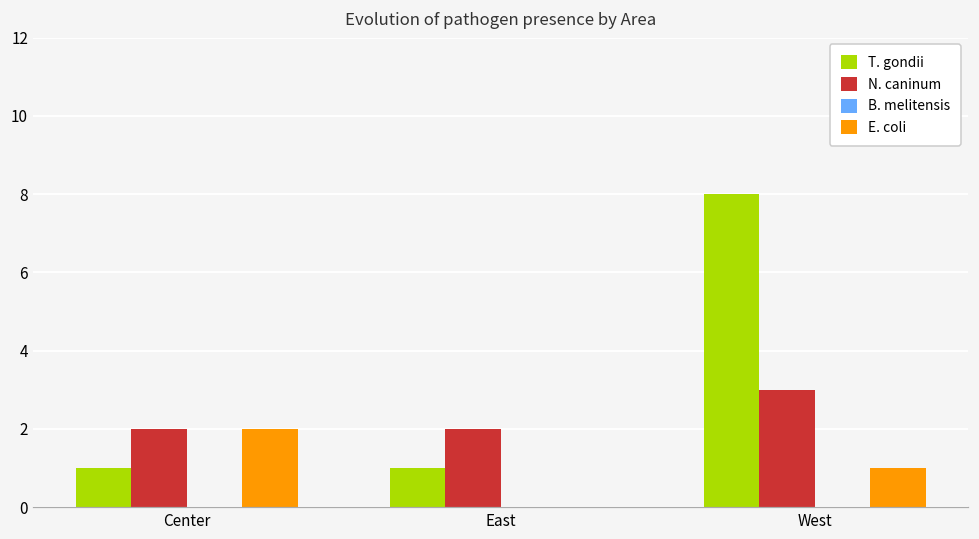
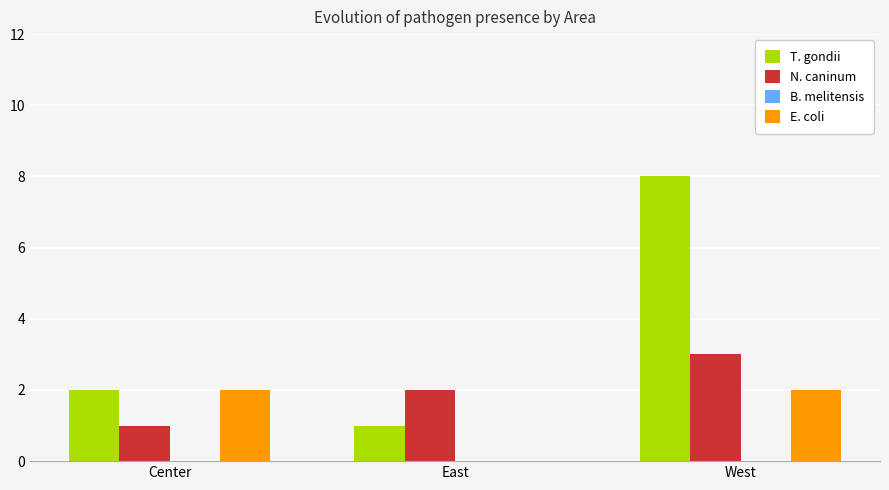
T. gondii, Center: 1 -> 2
N. caninum, Center: 2 -> 1
E. coli, West: 1 -> 2
